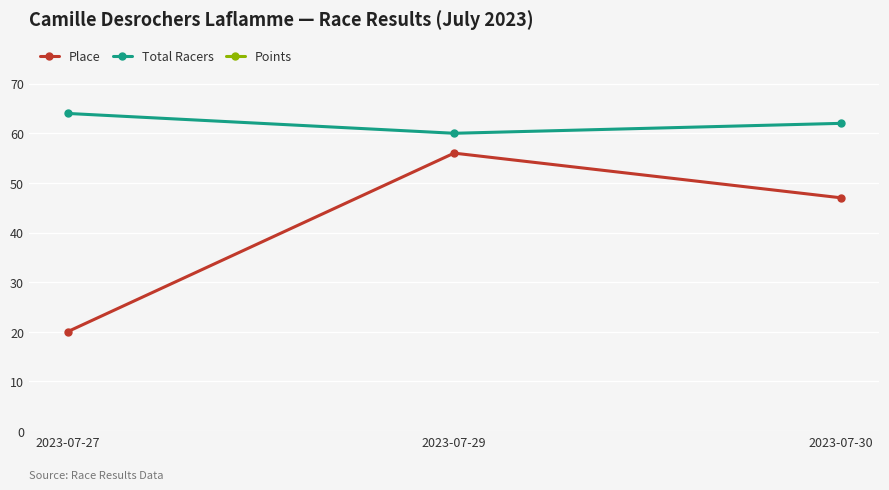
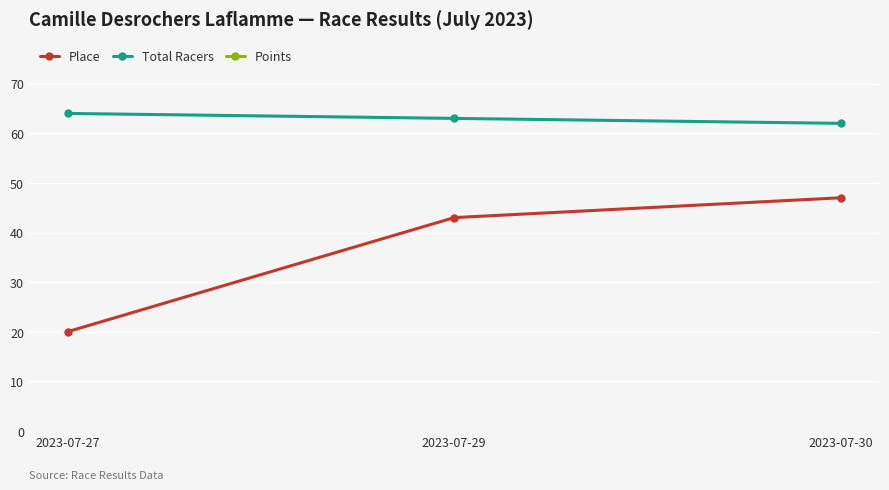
Place, 2023-07-29: 56 -> 43
Total Racers, 2023-07-29: 60 -> 63
